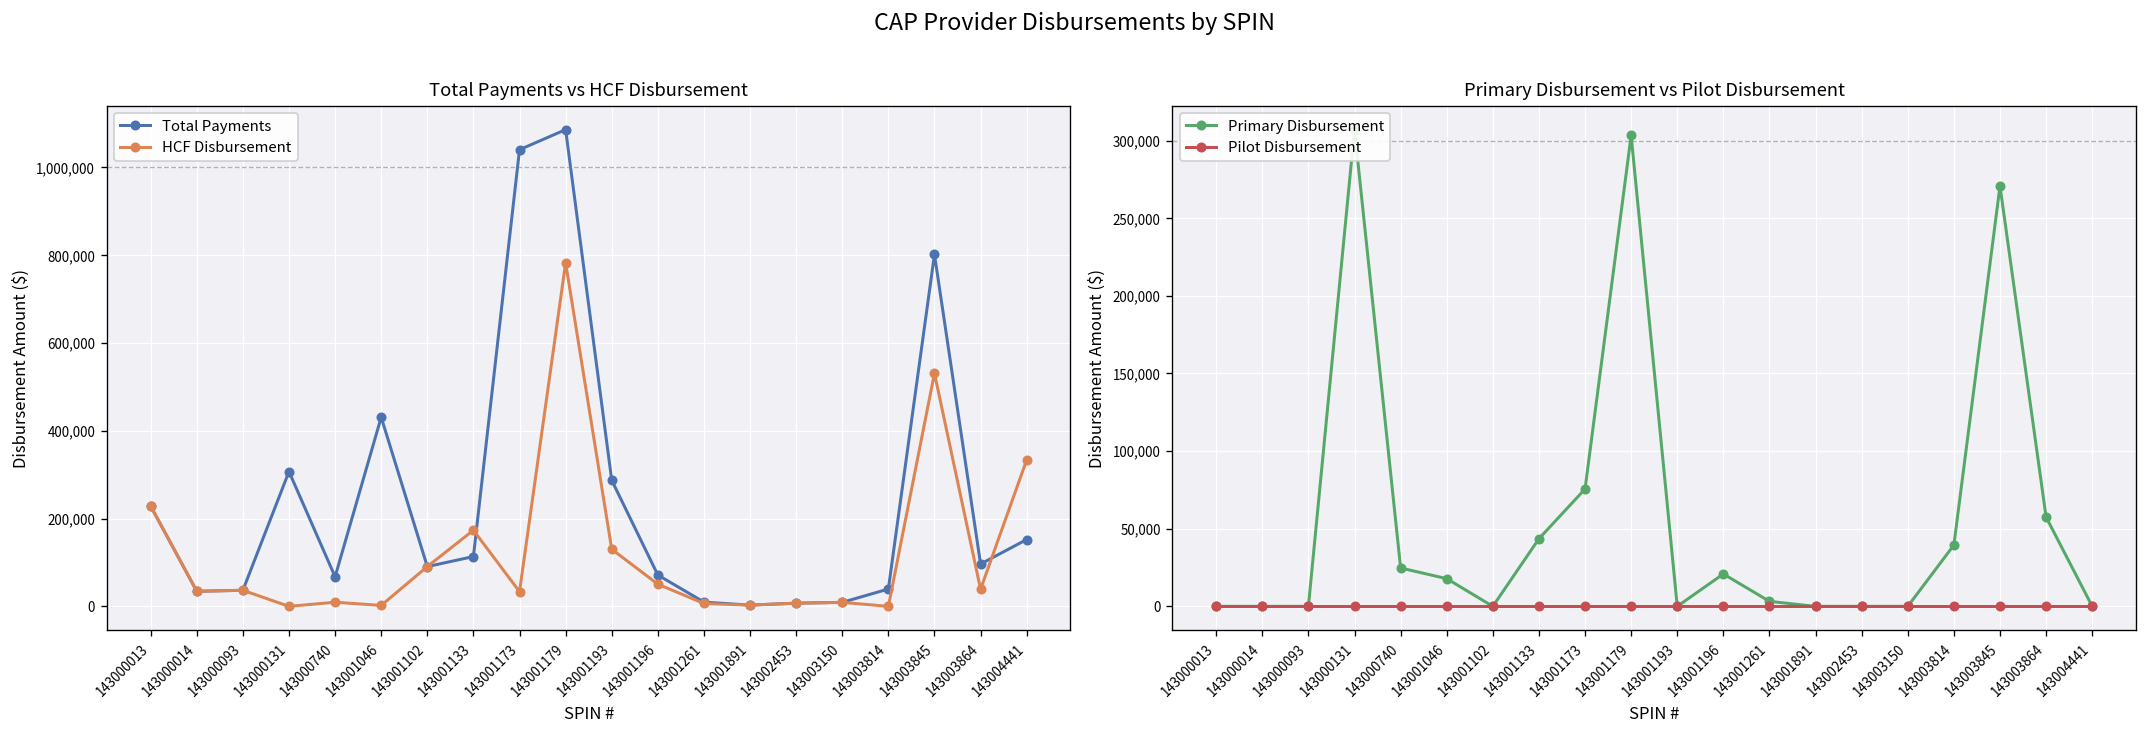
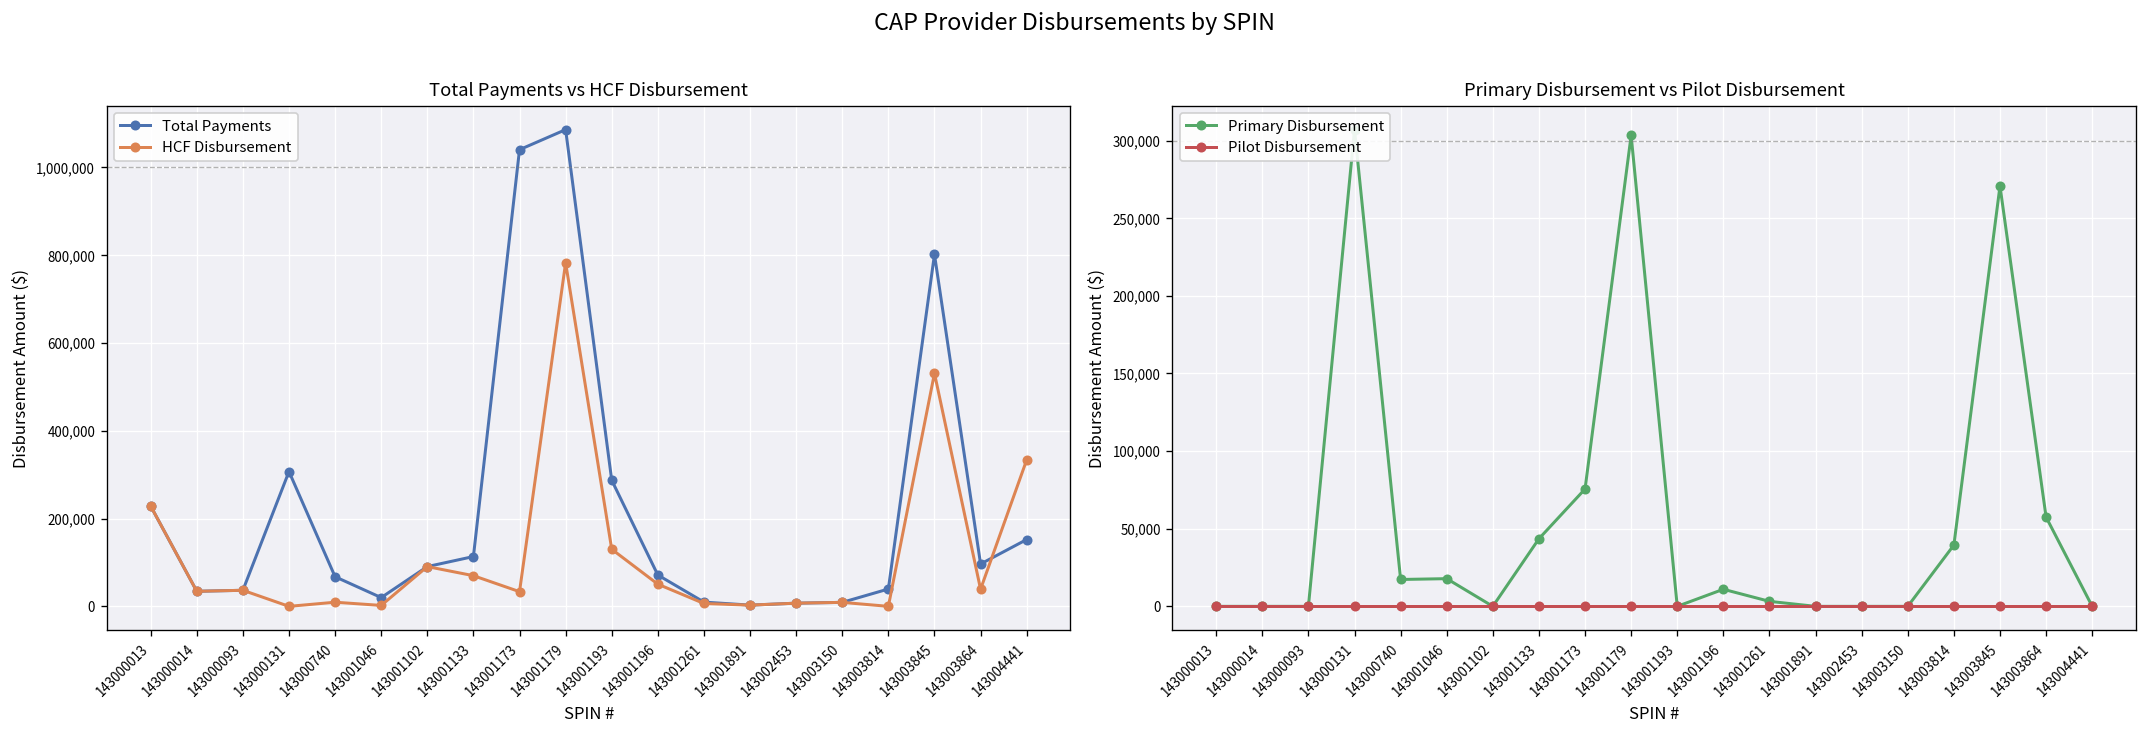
Total Payments vs HCF Disbursement, Total Payments, 143001046: 430,000 -> 20,000
Total Payments vs HCF Disbursement, HCF Disbursement, 143001133: 170,000 -> 70,000
Primary Disbursement vs Pilot Disbursement, Primary Disbursement, 143000740: 25,000 -> 17,000
Primary Disbursement vs Pilot Disbursement, Primary Disbursement, 143001196: 21,000 -> 11,000
